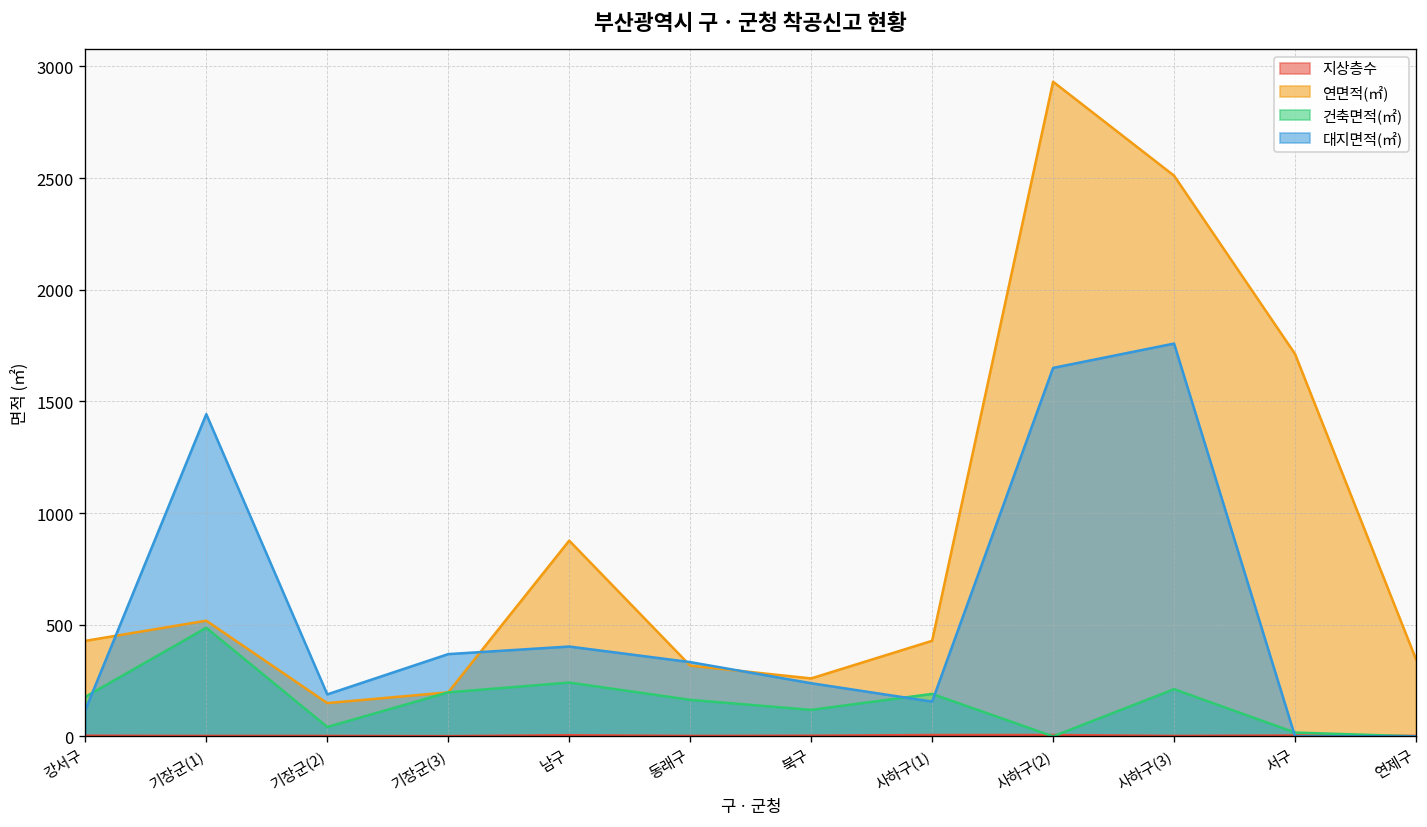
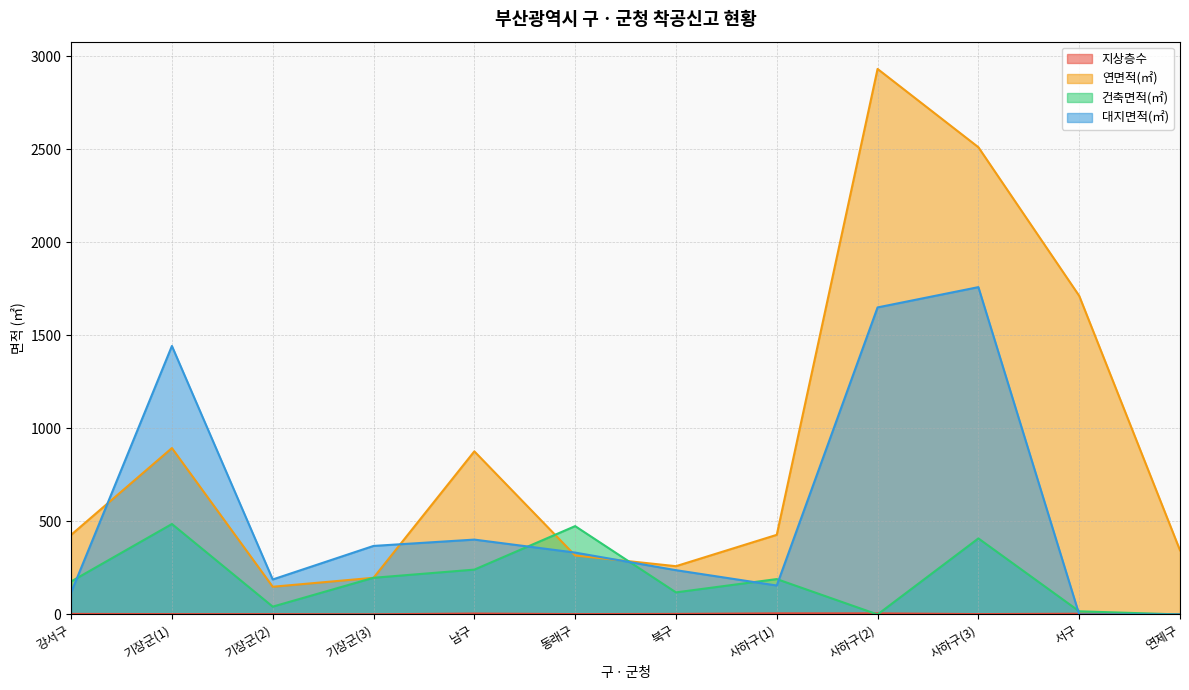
연면적(㎡), 기장군(1): 520 -> 890
건축면적(㎡), 동래구: 160 -> 470
건축면적(㎡), 사하구(3): 210 -> 410
